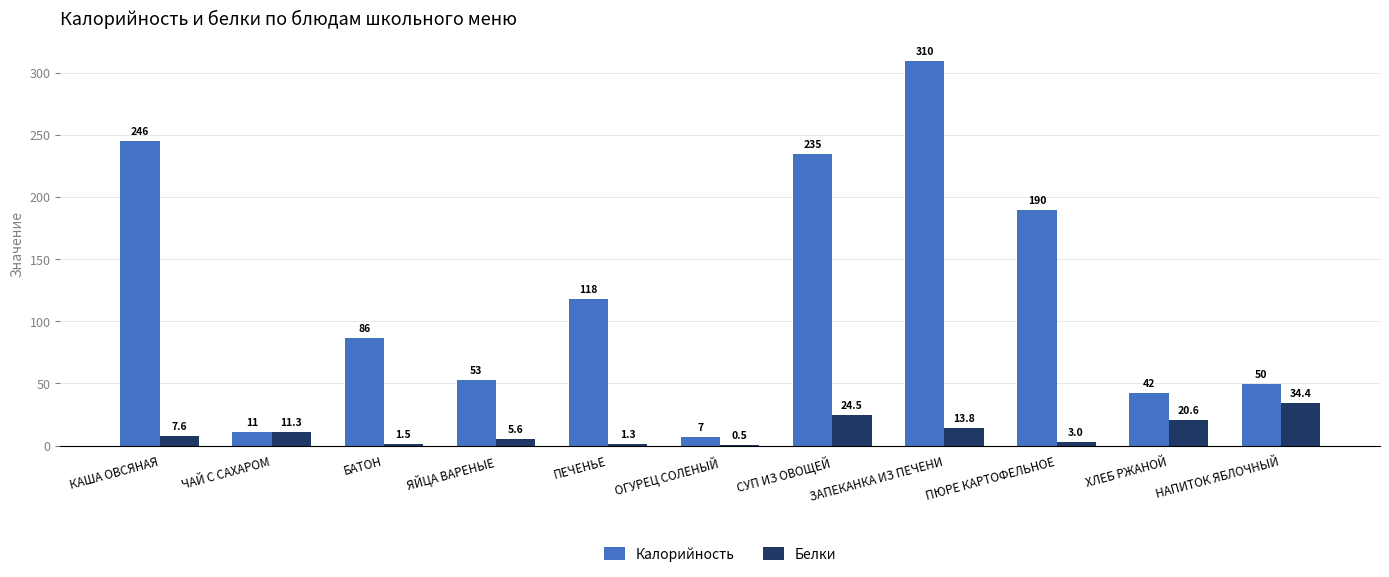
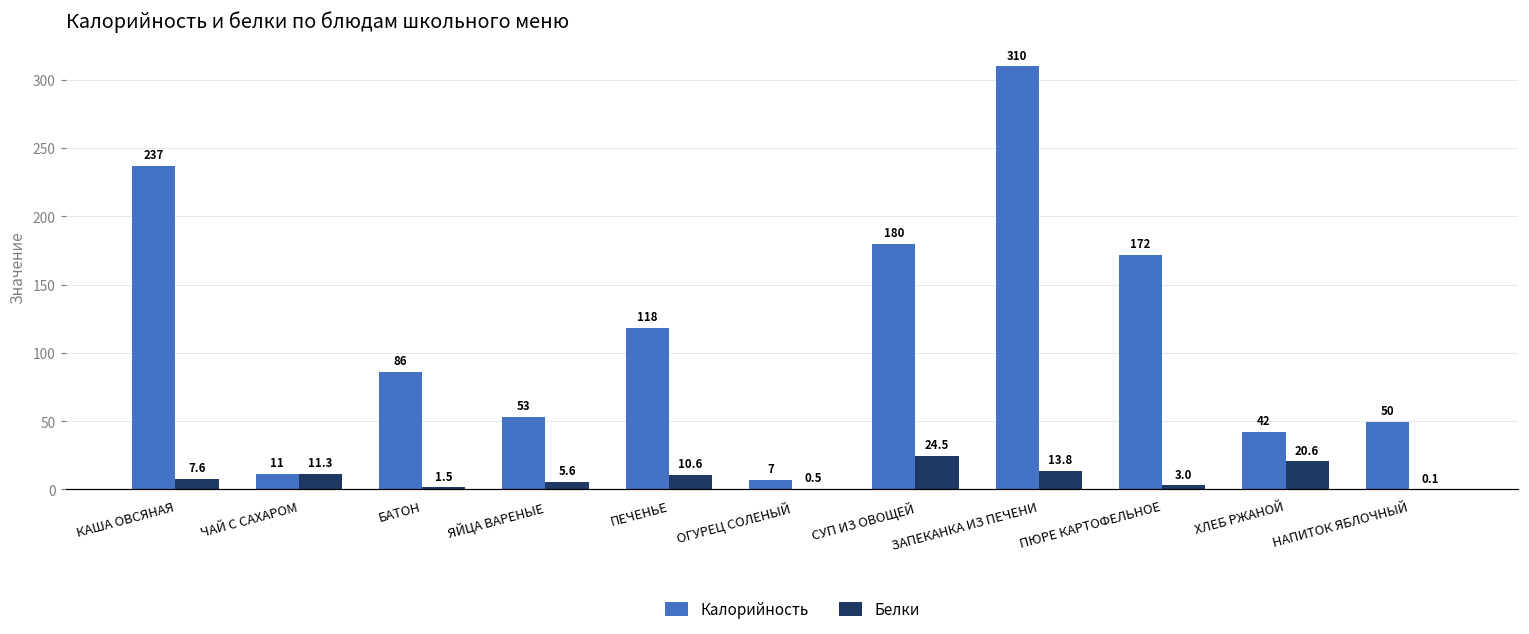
Калорийность, КАША ОВСЯНАЯ: 246 -> 237
Белки, ПЕЧЕНЬЕ: 1.3 -> 10.6
Калорийность, СУП ИЗ ОВОЩЕЙ: 235 -> 180
Калорийность, ПЮРЕ КАРТОФЕЛЬНОЕ: 190 -> 172
Белки, НАПИТОК ЯБЛОЧНЫЙ: 34.4 -> 0.1
